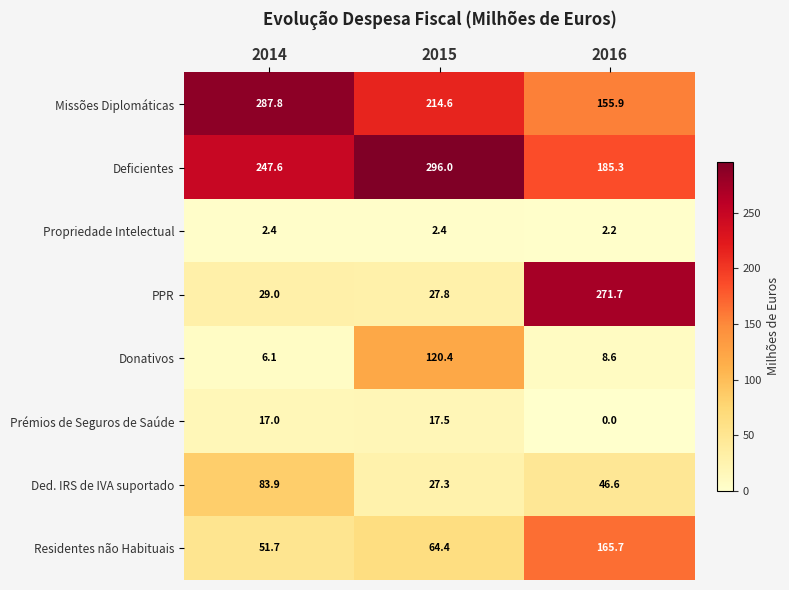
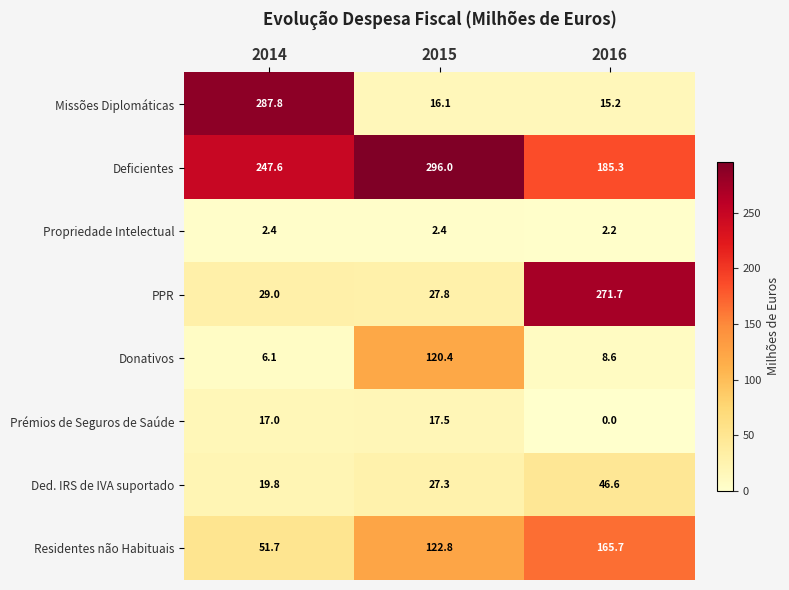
Missões Diplomáticas, 2015: 214.6 -> 16.1
Missões Diplomáticas, 2016: 155.9 -> 15.2
Ded. IRS de IVA suportado, 2014: 83.9 -> 19.8
Residentes não Habituais, 2015: 64.4 -> 122.8
